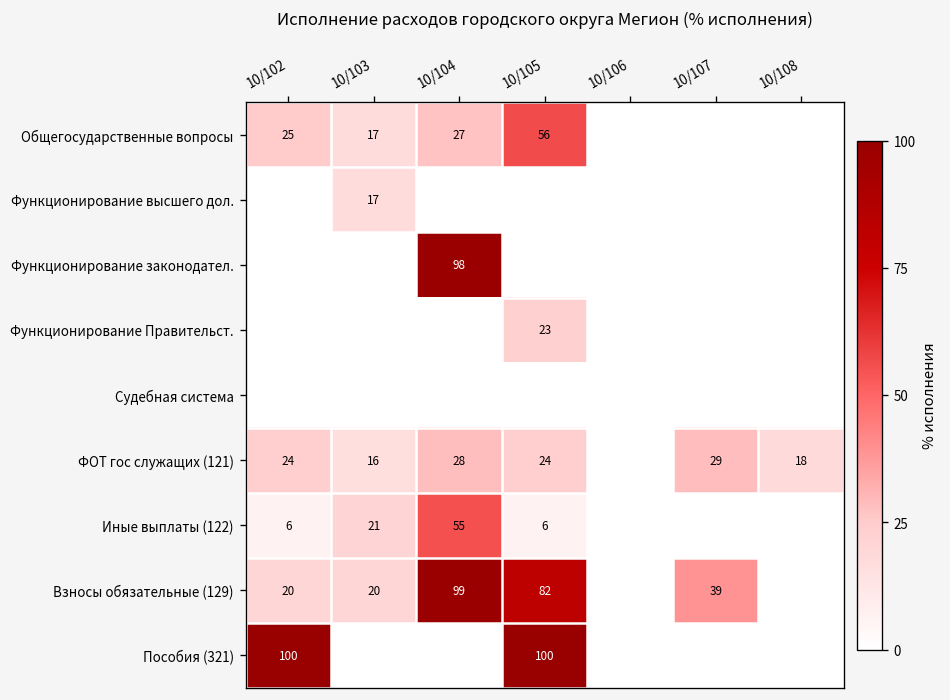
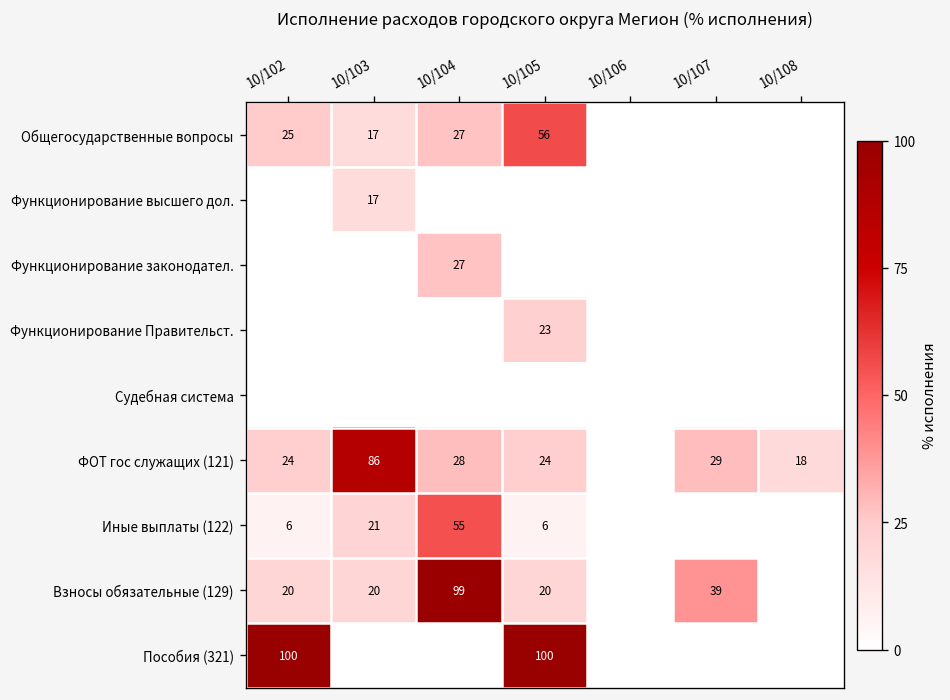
Функционирование законодател., 10/104: 98 -> 27
ФОТ гос служащих (121), 10/103: 16 -> 86
Взносы обязательные (129), 10/105: 82 -> 20
